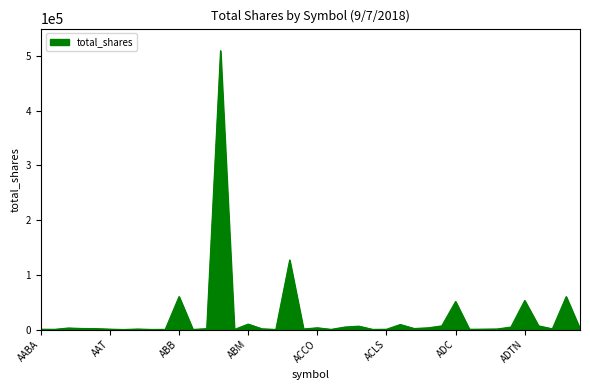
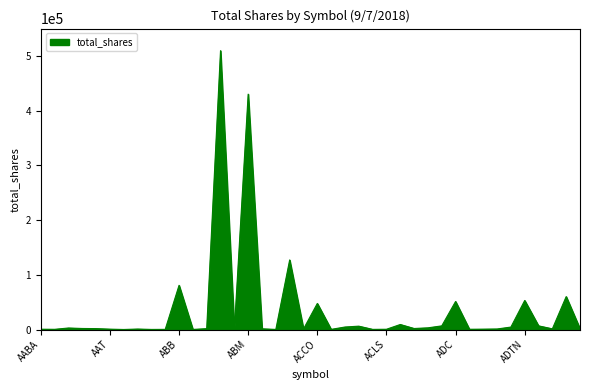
ABB: 60000 -> 80000
ABM: 10000 -> 430000
ACCO: 0 -> 50000
